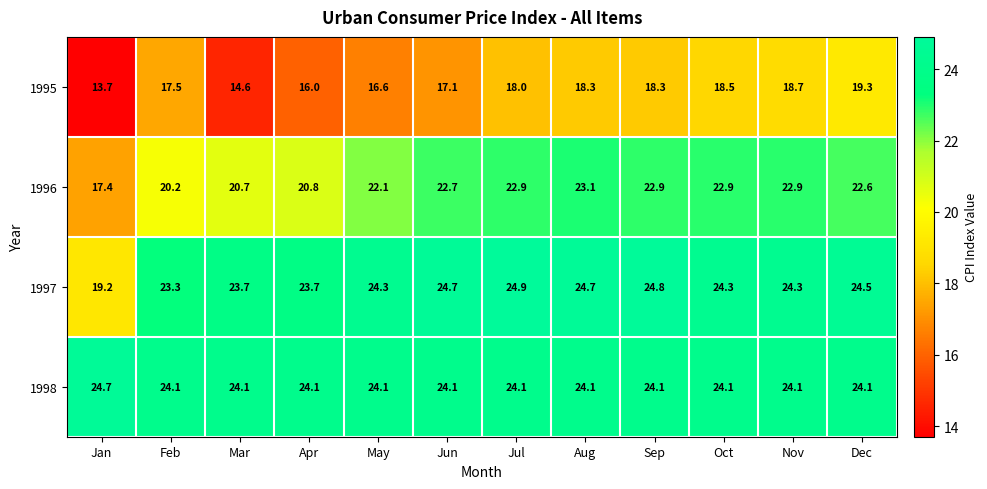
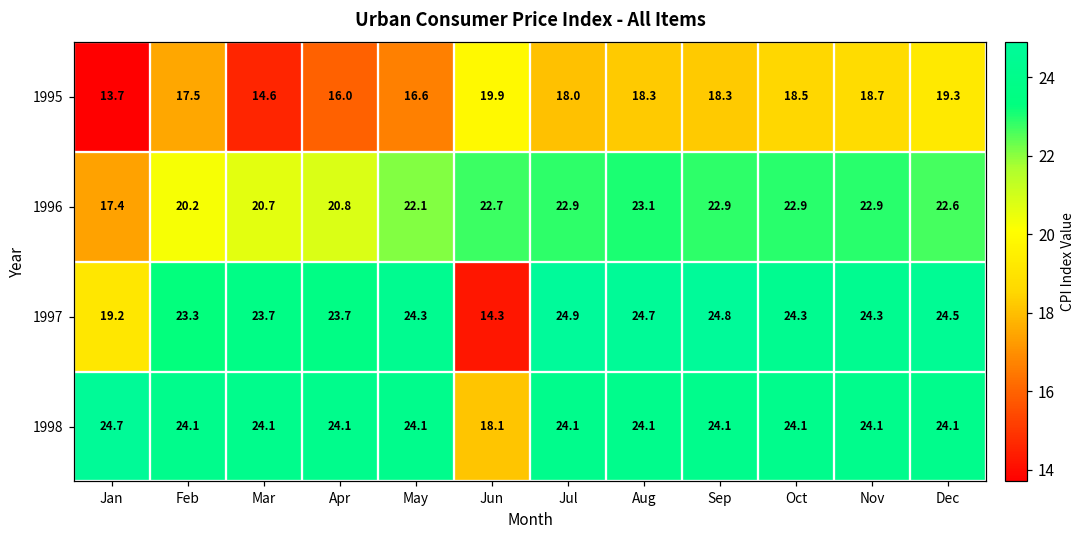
1995, Jun: 17.1 -> 19.9
1997, Jun: 24.7 -> 14.3
1998, Jun: 24.1 -> 18.1
